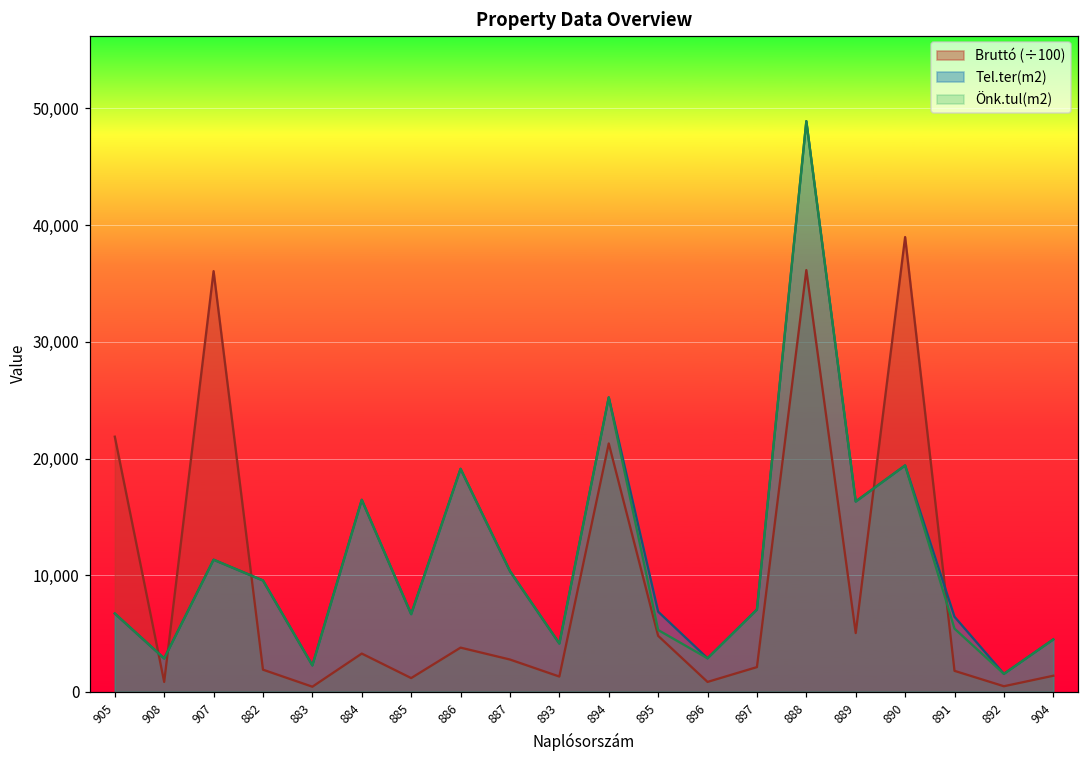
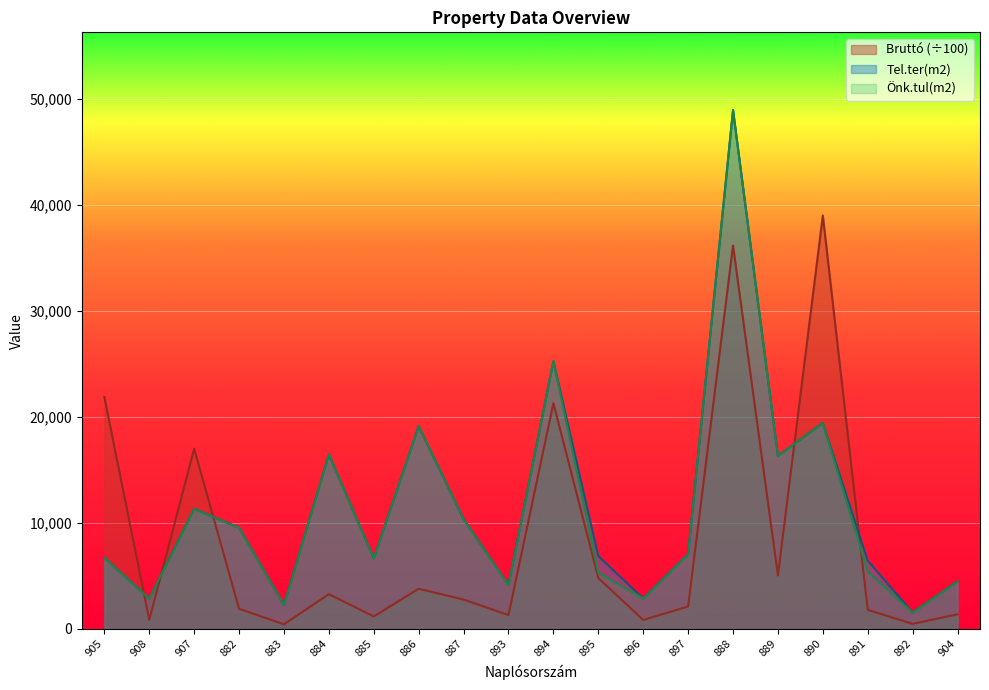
Bruttó (÷100), 907: 36,100 -> 17,000
